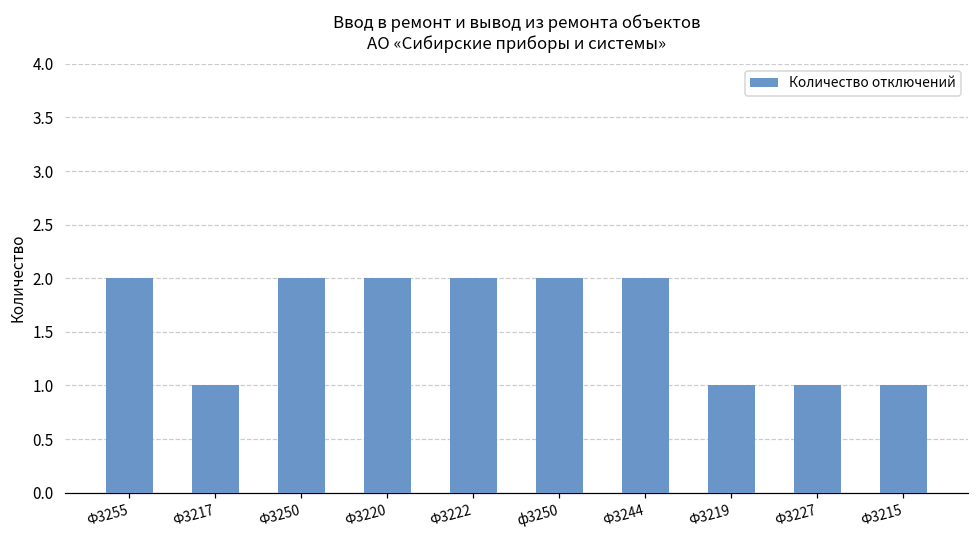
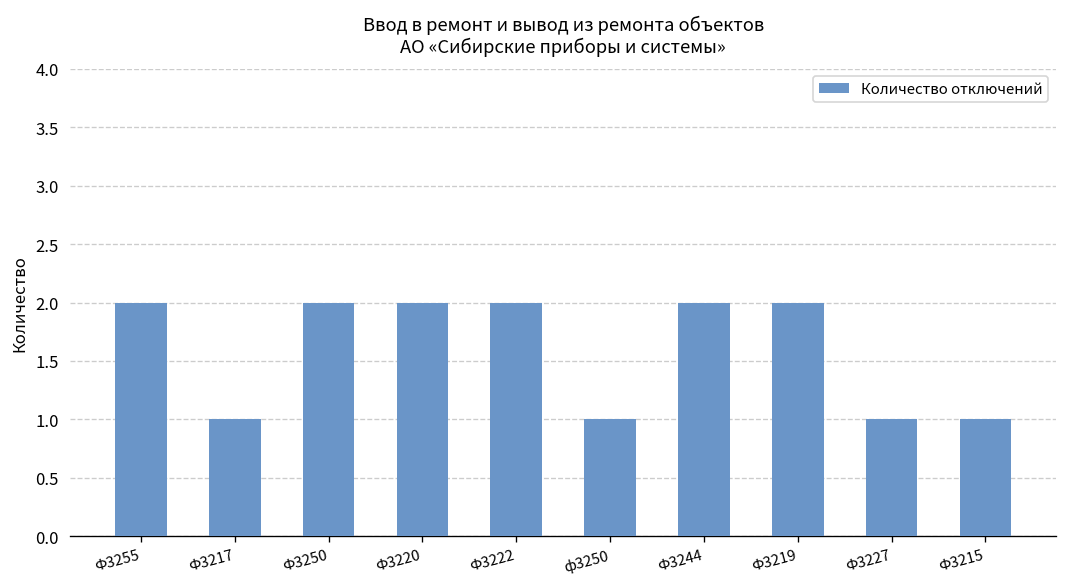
ф3250: 2 -> 1
Ф3219: 1 -> 2
